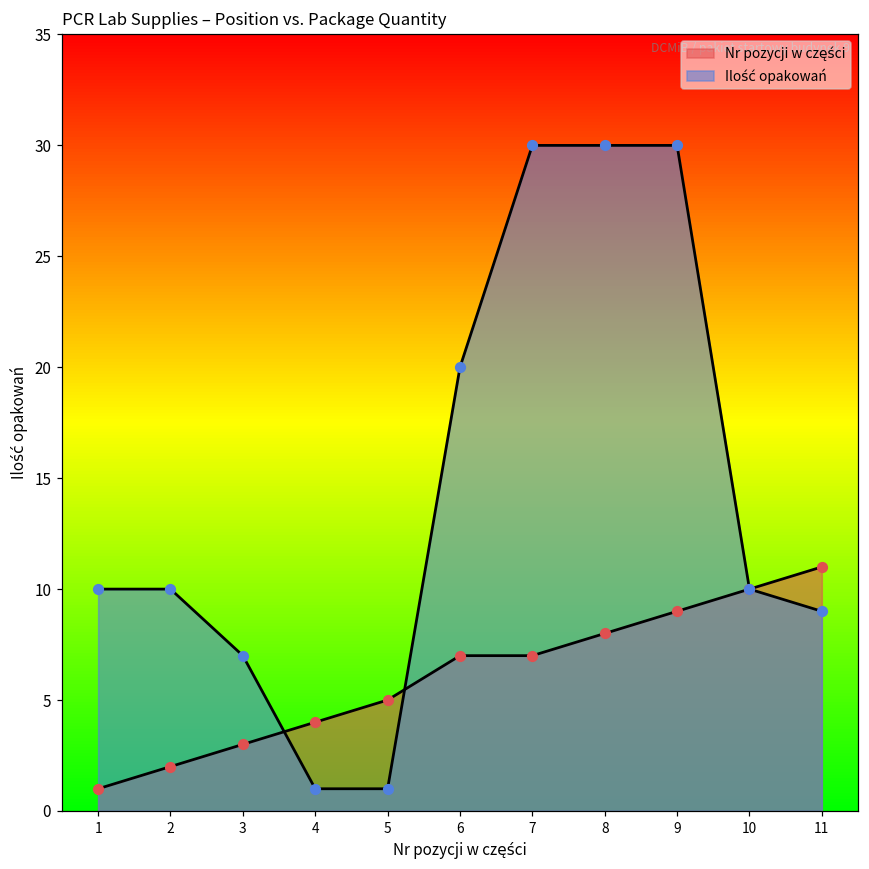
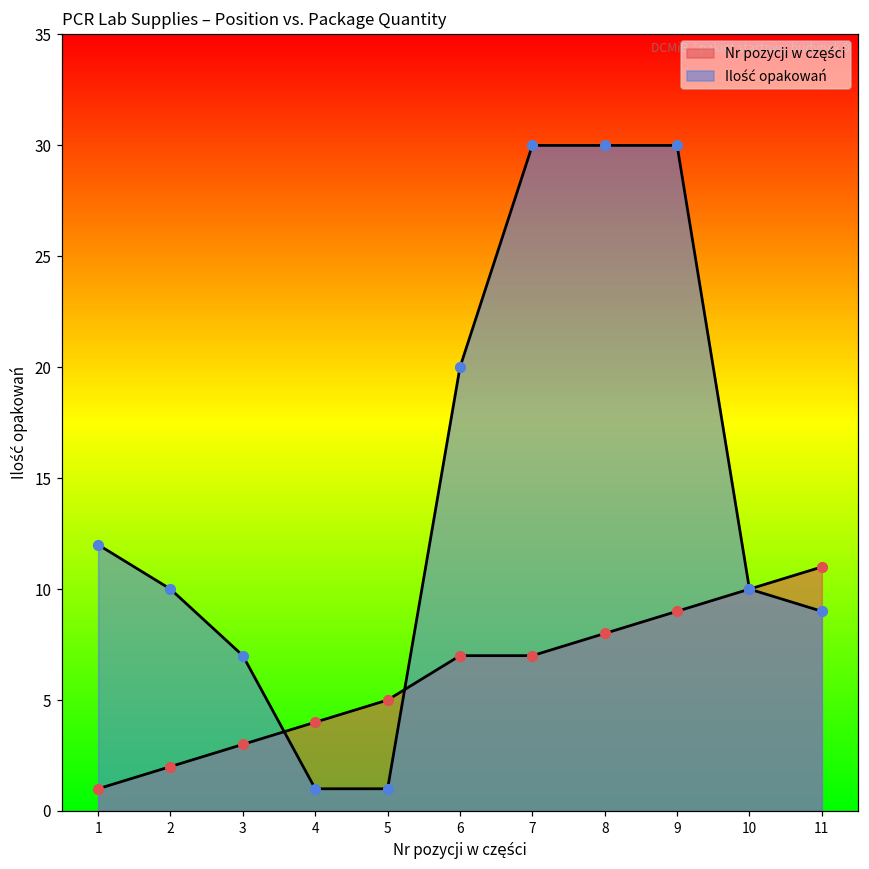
Ilość opakowań, 1: 10 -> 12
